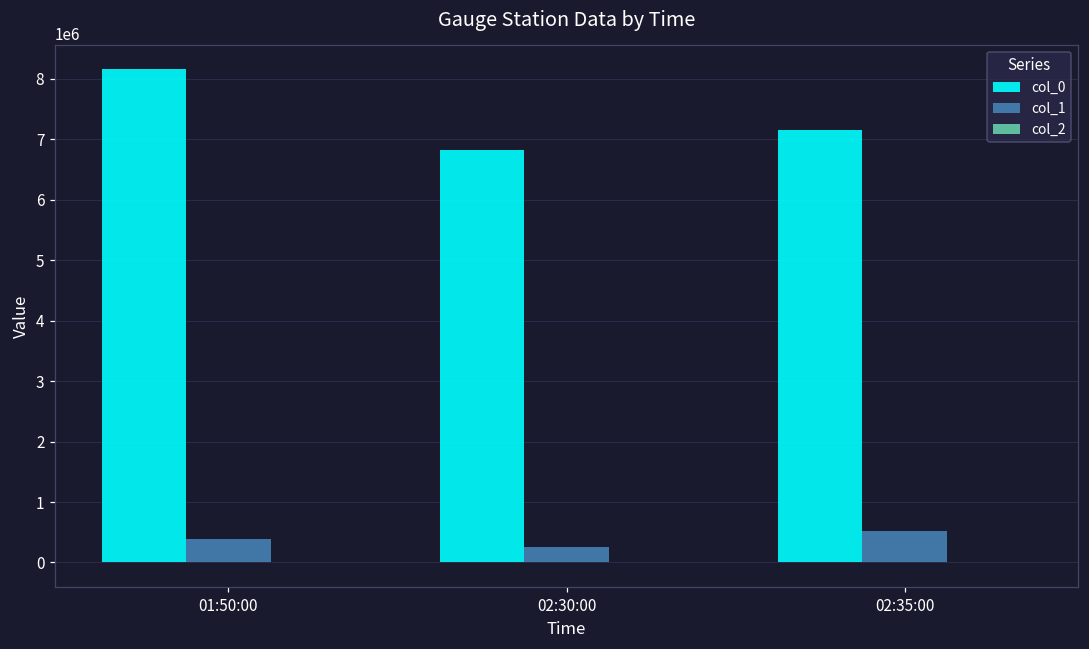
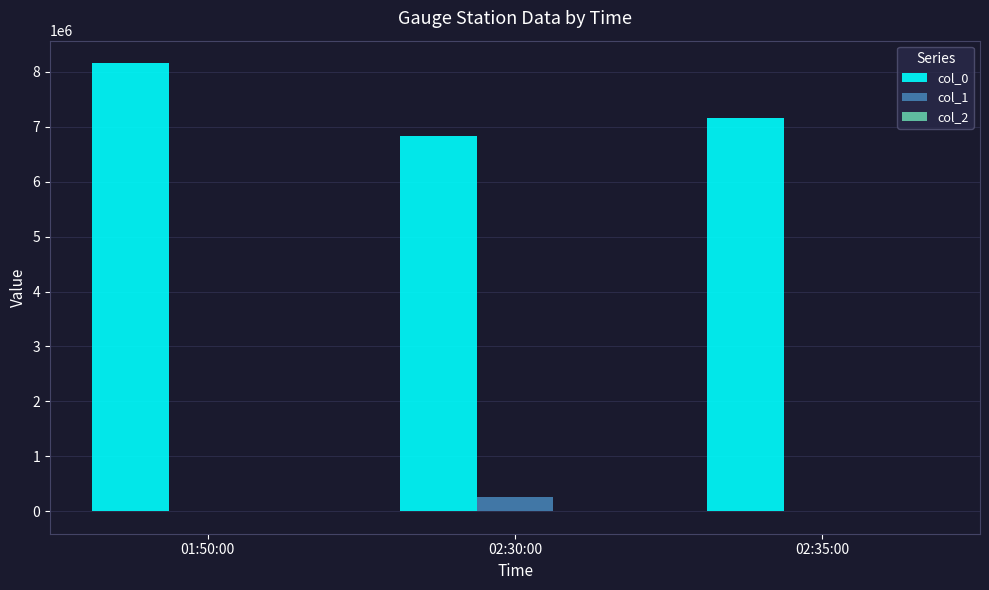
col_1, 01:50:00: 400000 -> 0
col_1, 02:35:00: 500000 -> 0
